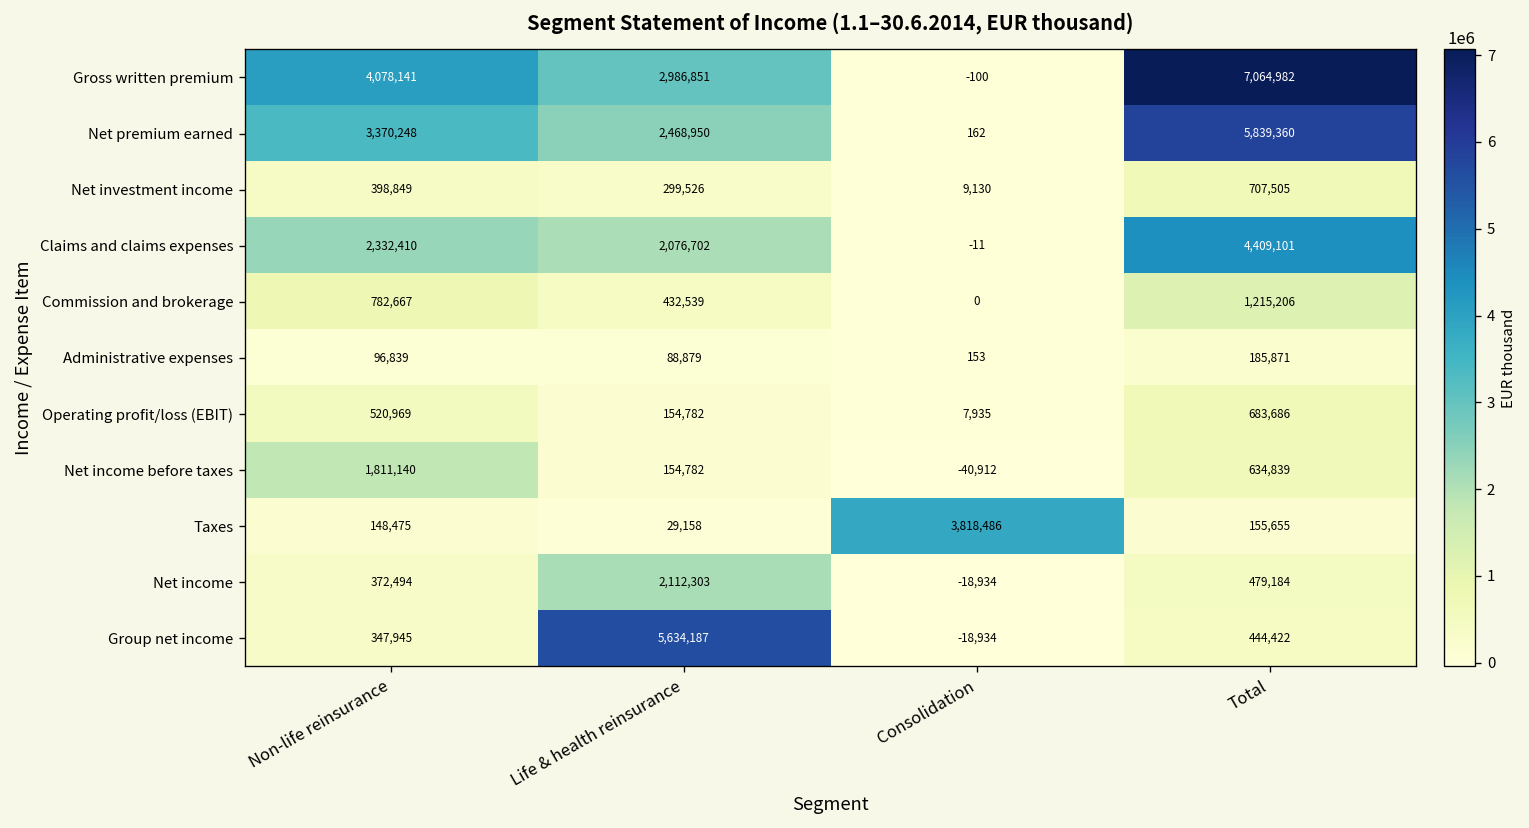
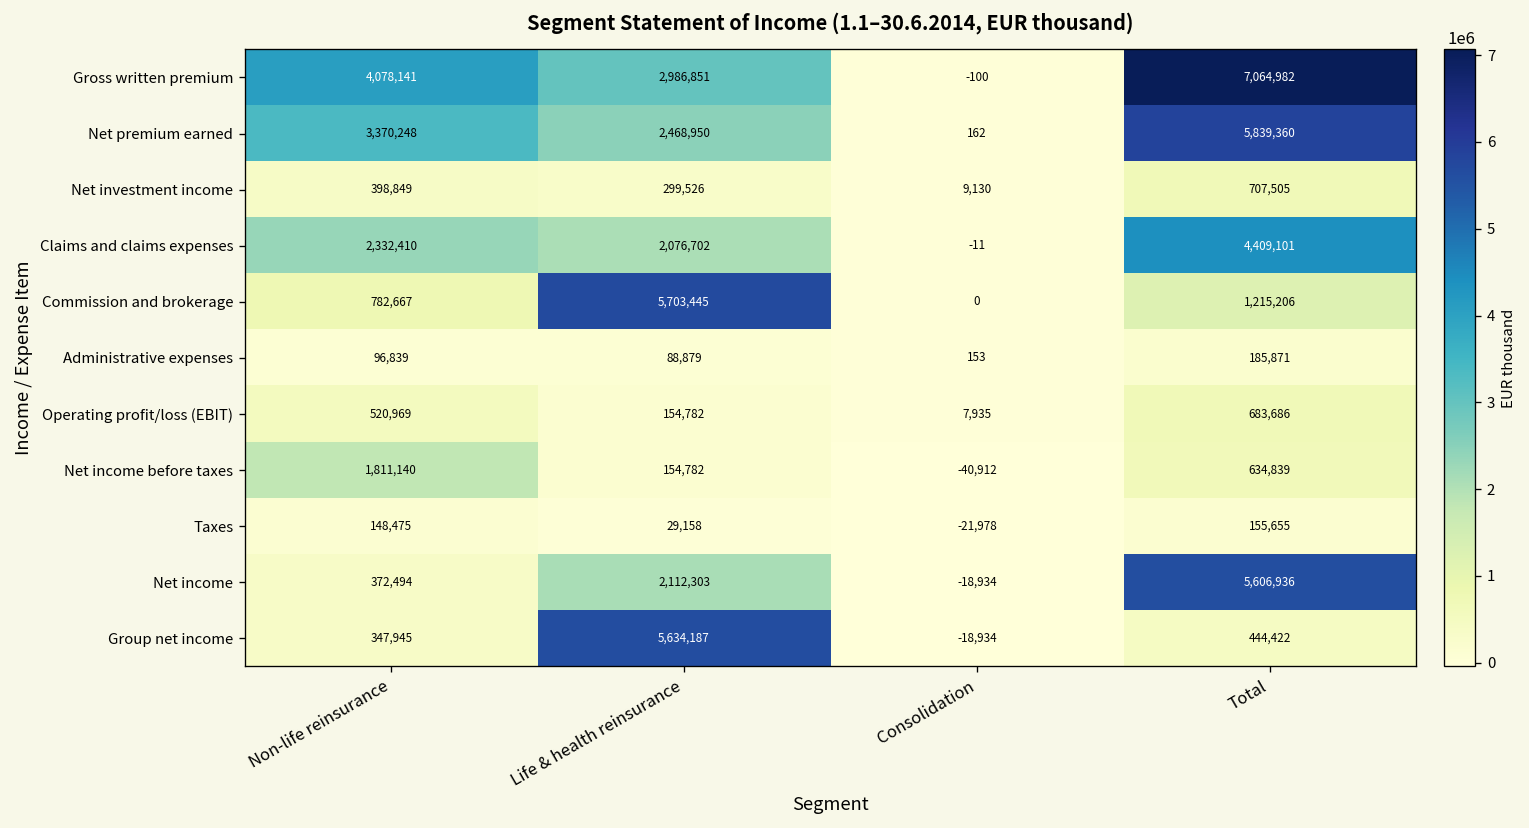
Commission and brokerage, Life & health reinsurance: 432,539 -> 5,703,445
Taxes, Consolidation: 3,818,486 -> -21,978
Net income, Total: 479,184 -> 5,606,936
